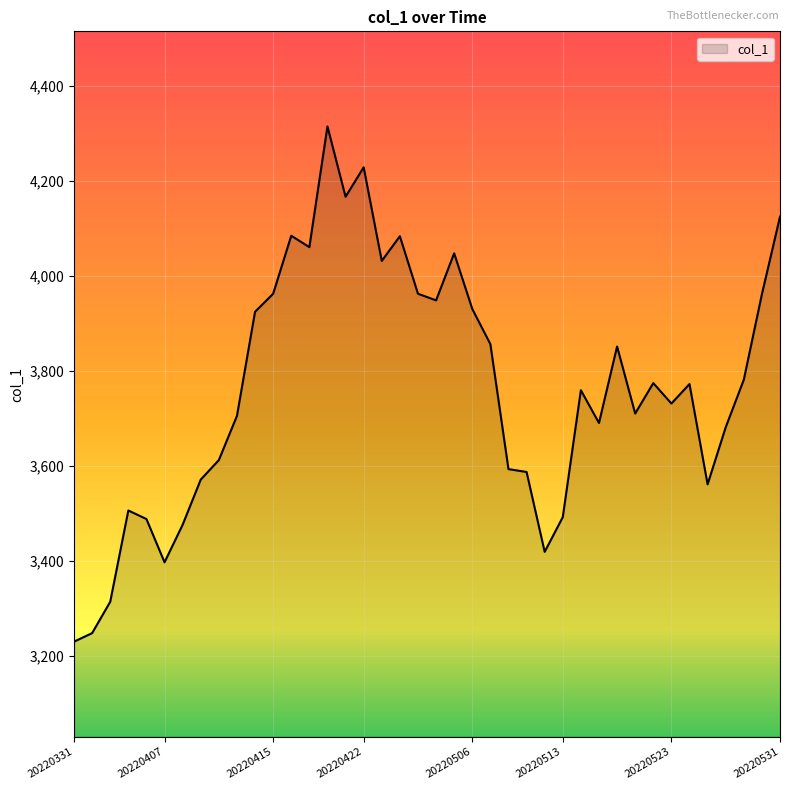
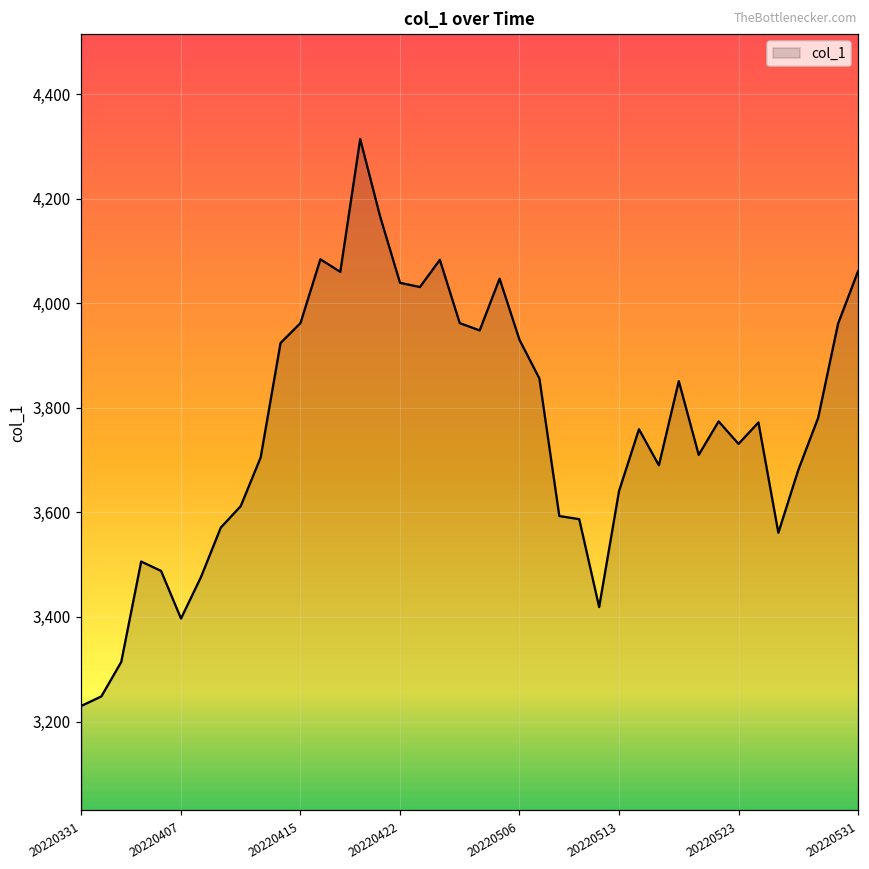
20220422: 4,230 -> 4,040
20220513: 3,490 -> 3,640
20220531: 4,120 -> 4,060
